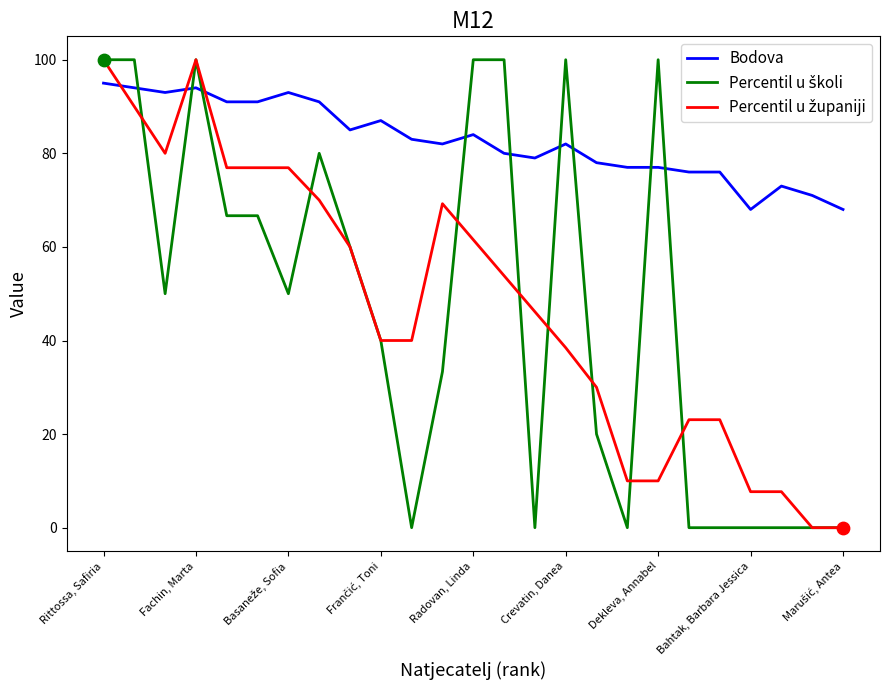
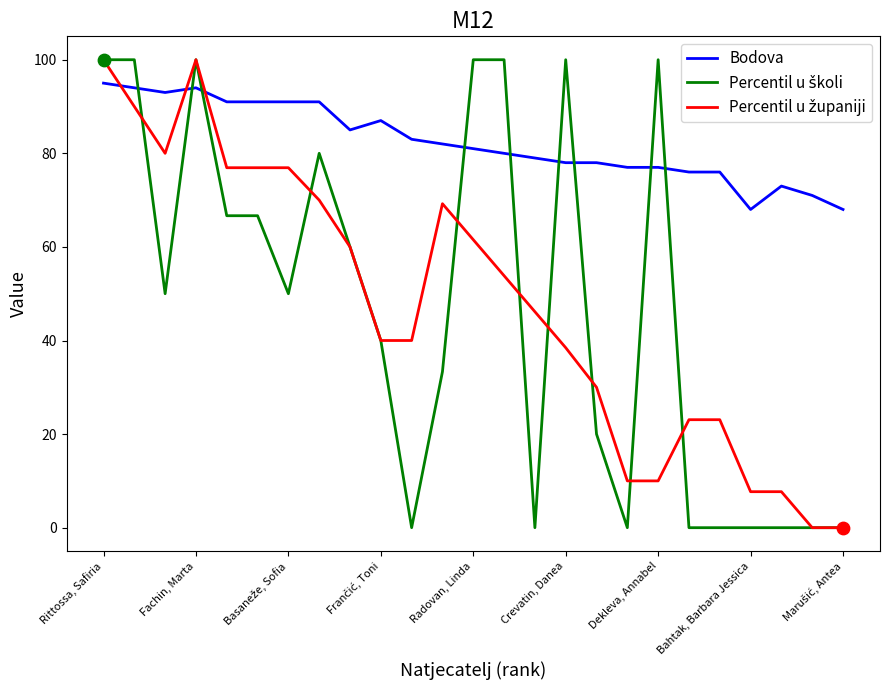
Bodova, Basaneže, Sofia: 93 -> 91
Bodova, Radovan, Linda: 84 -> 81
Bodova, Crevatin, Danea: 82 -> 78
